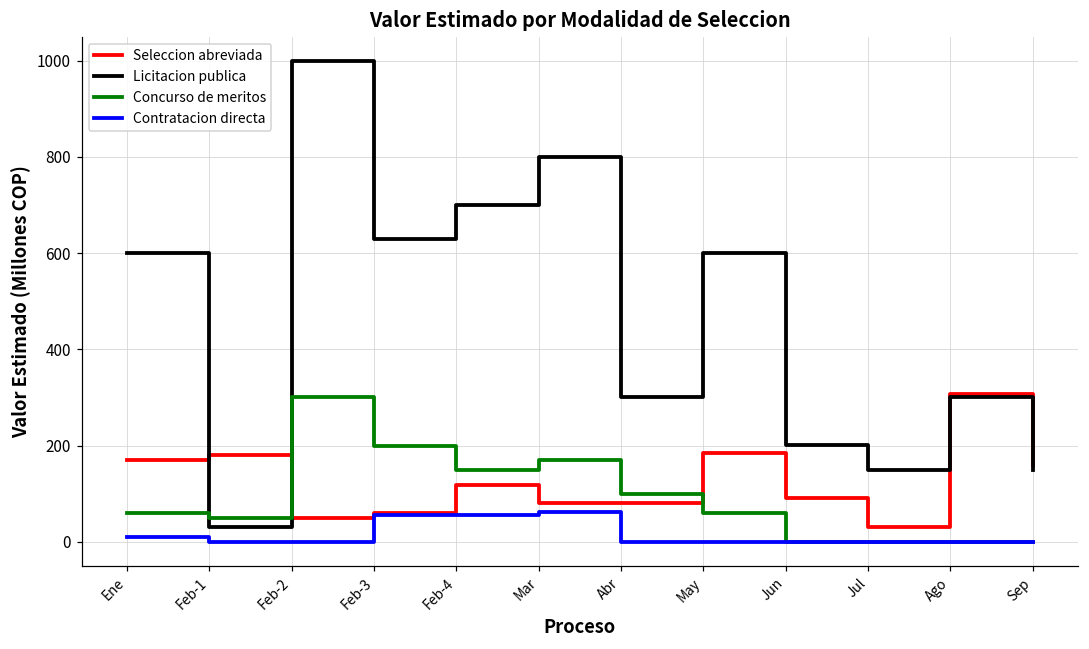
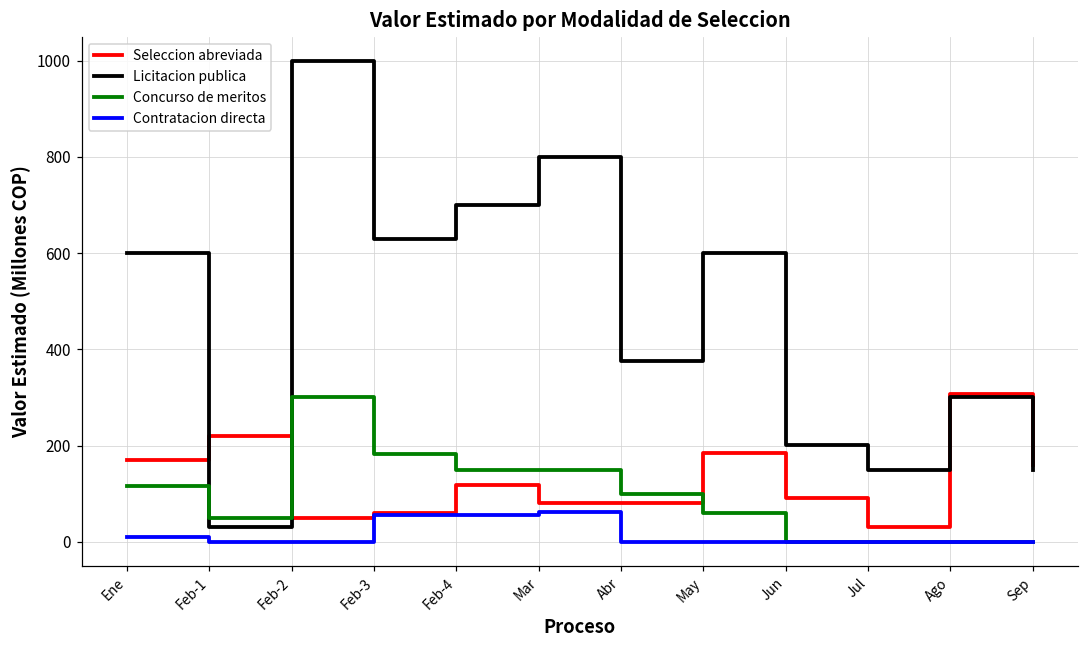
Concurso de meritos, Ene: 60 -> 120
Seleccion abreviada, Feb-1: 180 -> 220
Concurso de meritos, Feb-3: 200 -> 180
Concurso de meritos, Mar: 170 -> 150
Licitacion publica, Abr: 300 -> 380
